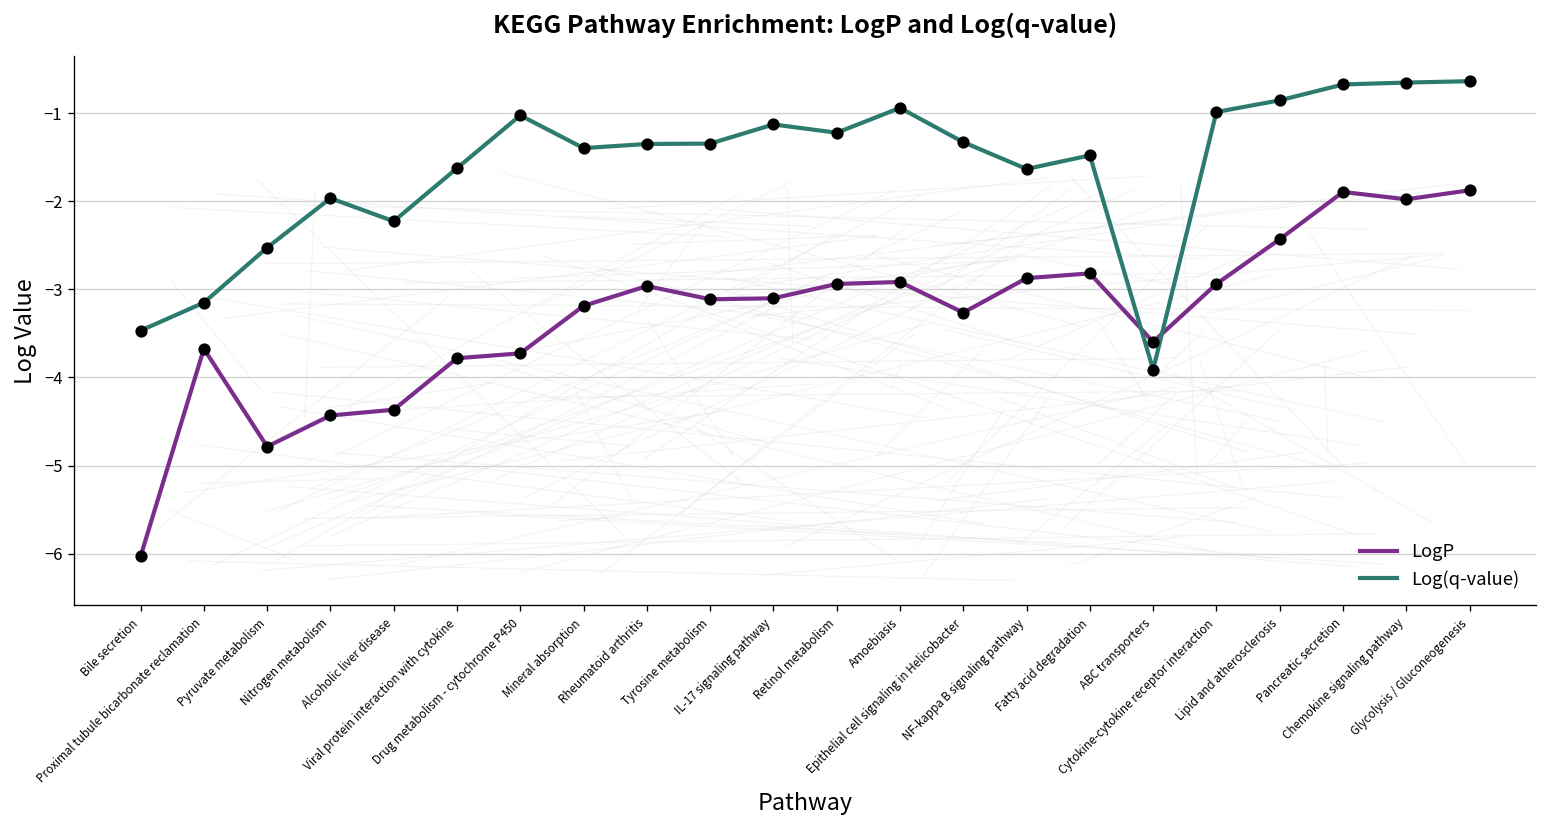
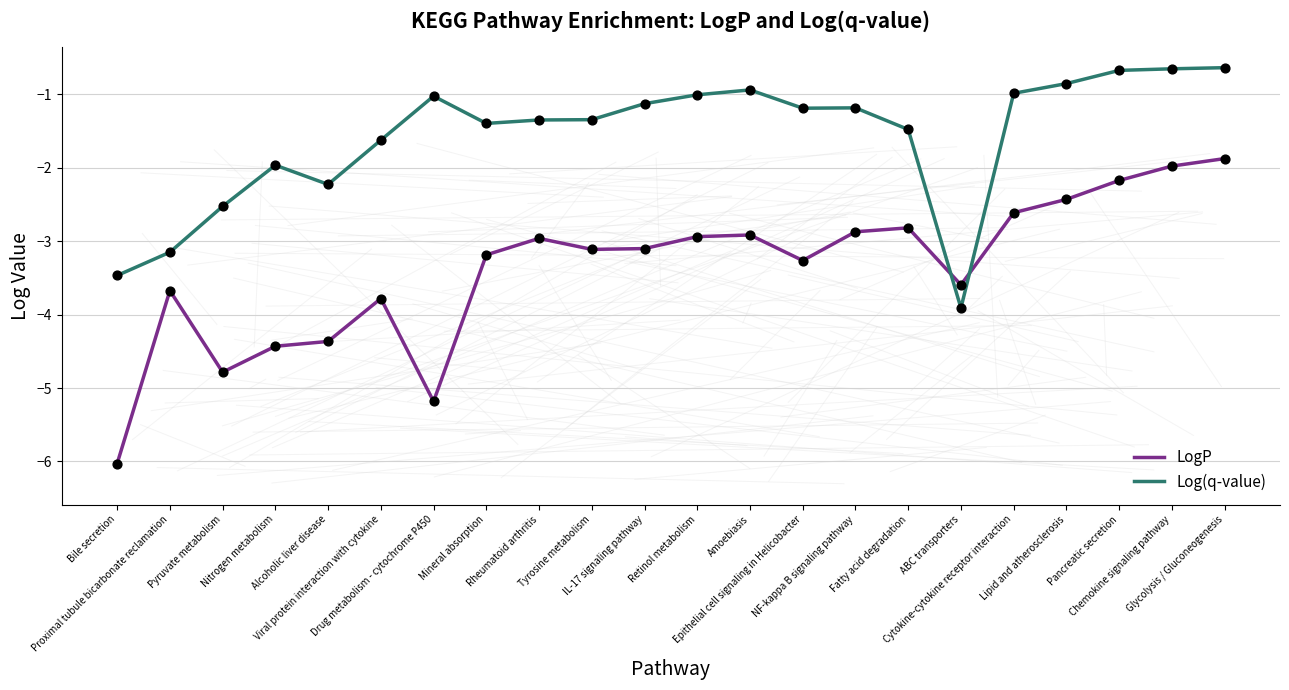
LogP, Drug metabolism - cytochrome P450: -3.7 -> -5.2
Log(q-value), Retinol metabolism: -1.2 -> -1.0
Log(q-value), Epithelial cell signaling in Helicobacter: -1.3 -> -1.2
Log(q-value), NF-kappa B signaling pathway: -1.6 -> -1.2
LogP, Cytokine-cytokine receptor interaction: -2.9 -> -2.6
LogP, Pancreatic secretion: -1.9 -> -2.2
